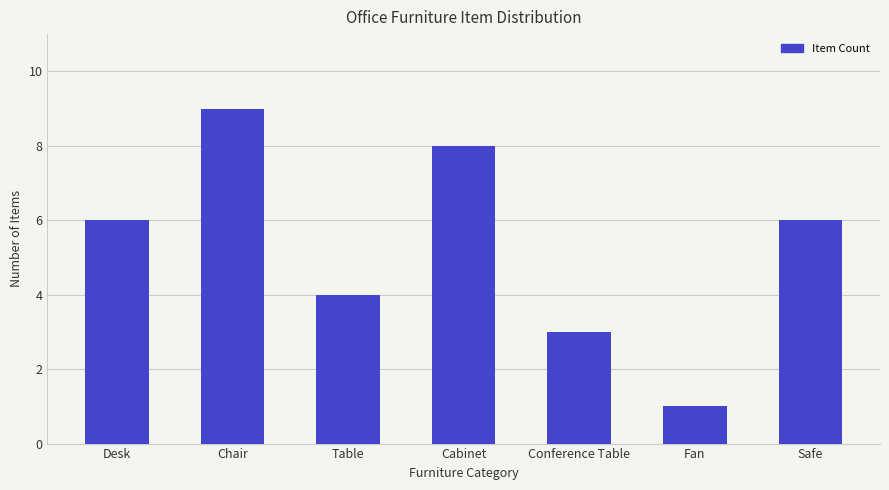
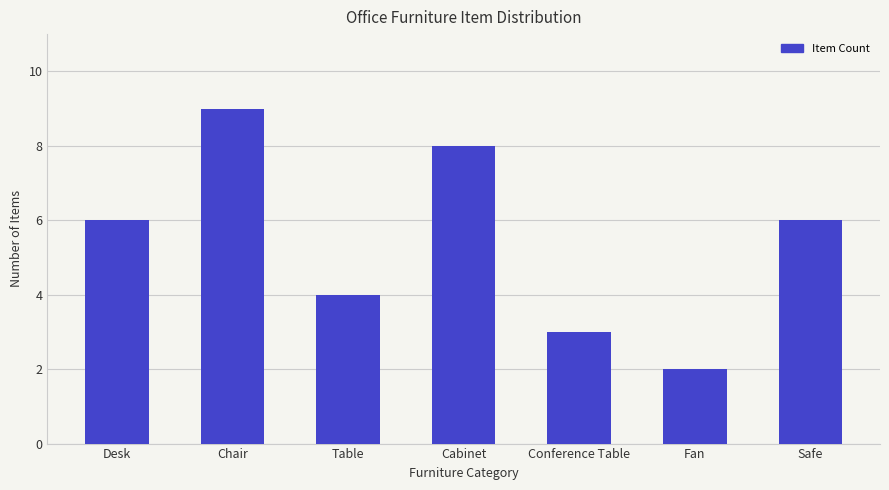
Fan: 1 -> 2
